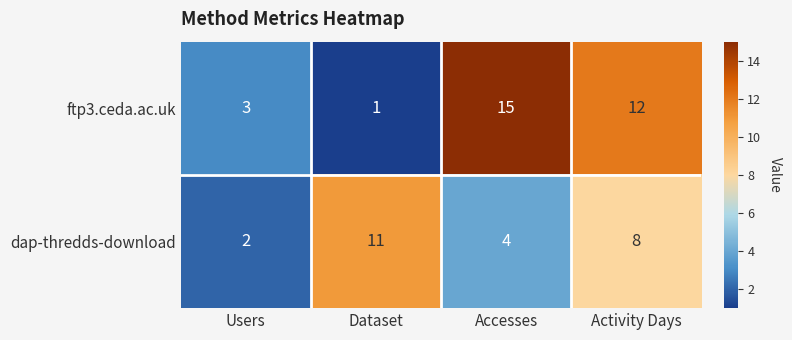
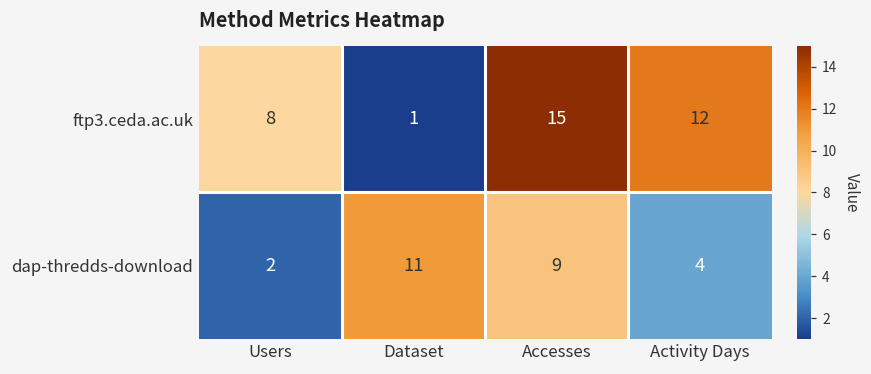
ftp3.ceda.ac.uk, Users: 3 -> 8
dap-thredds-download, Accesses: 4 -> 9
dap-thredds-download, Activity Days: 8 -> 4
